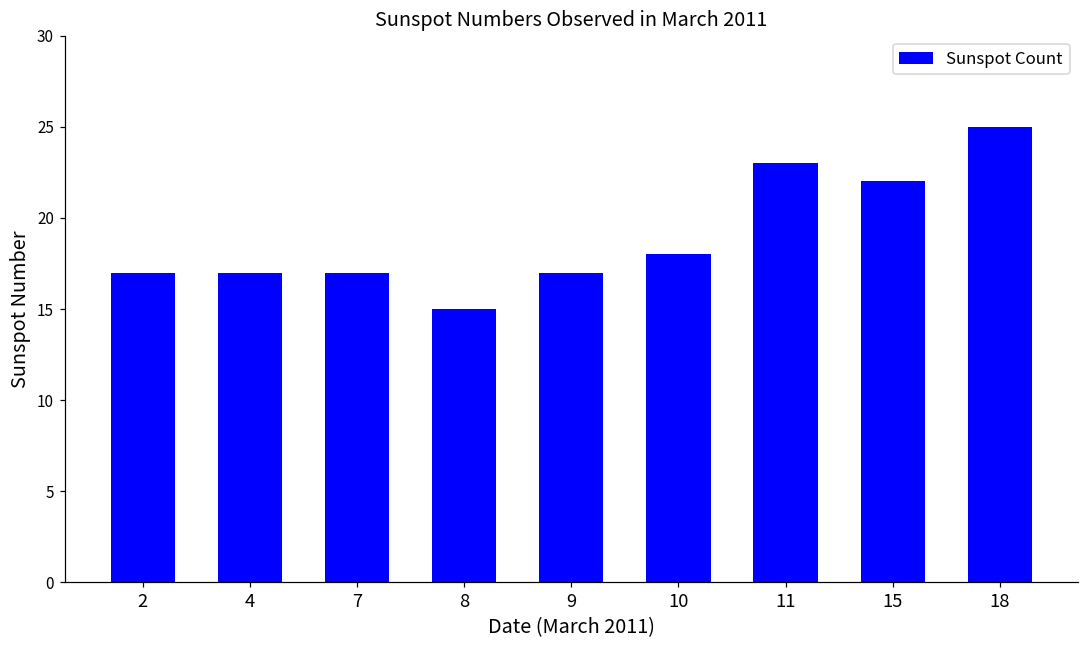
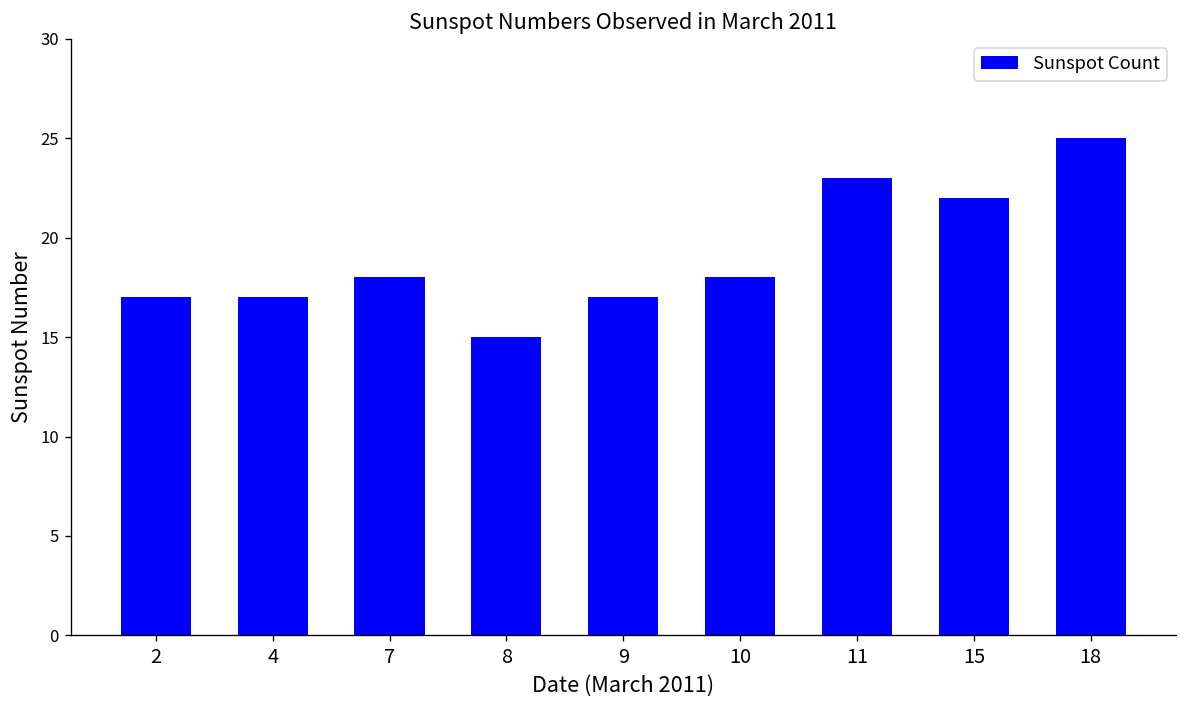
7: 17 -> 18
